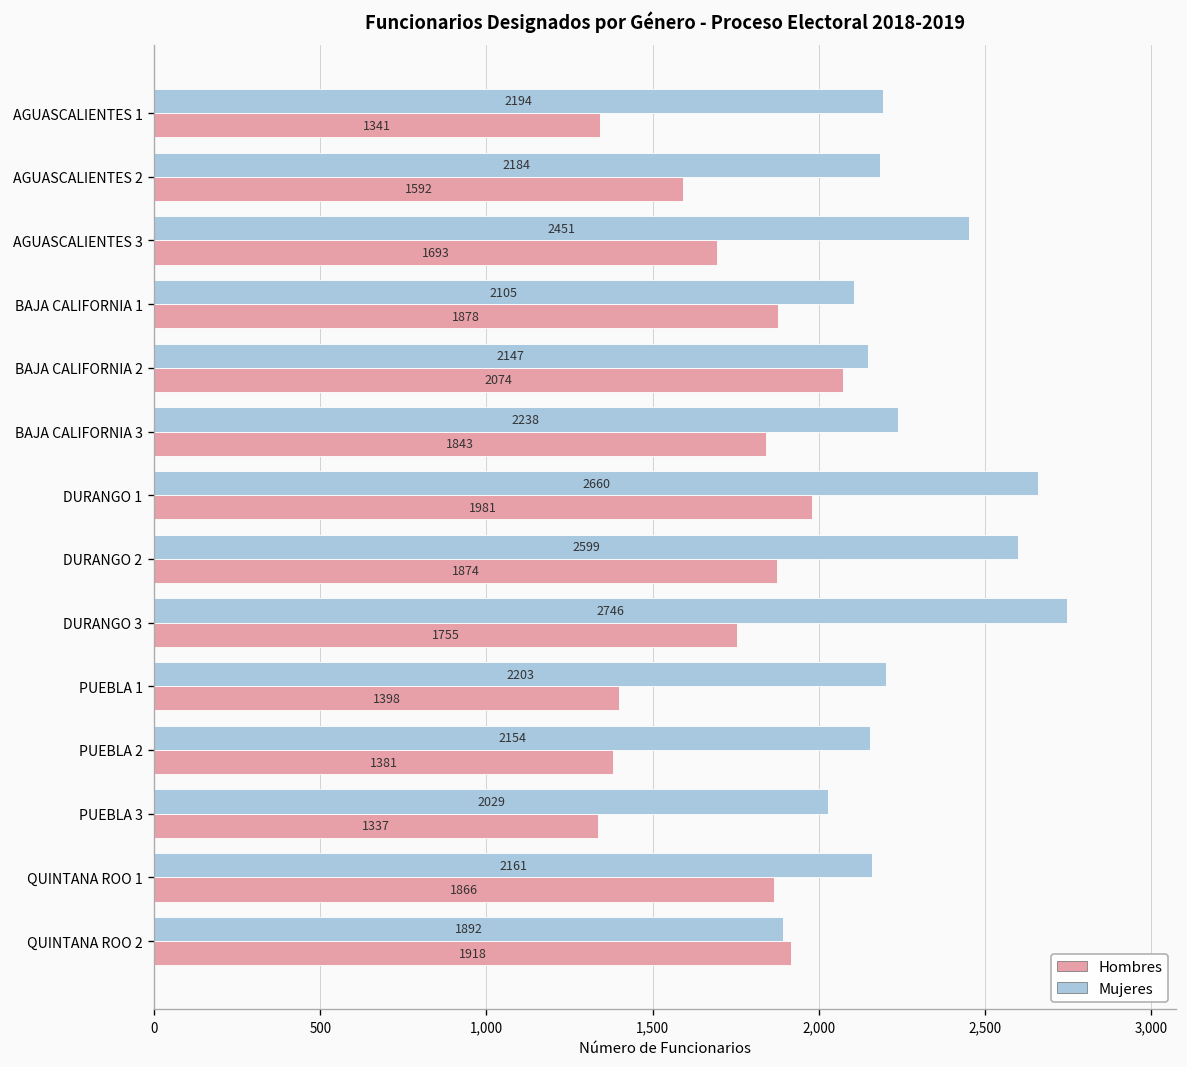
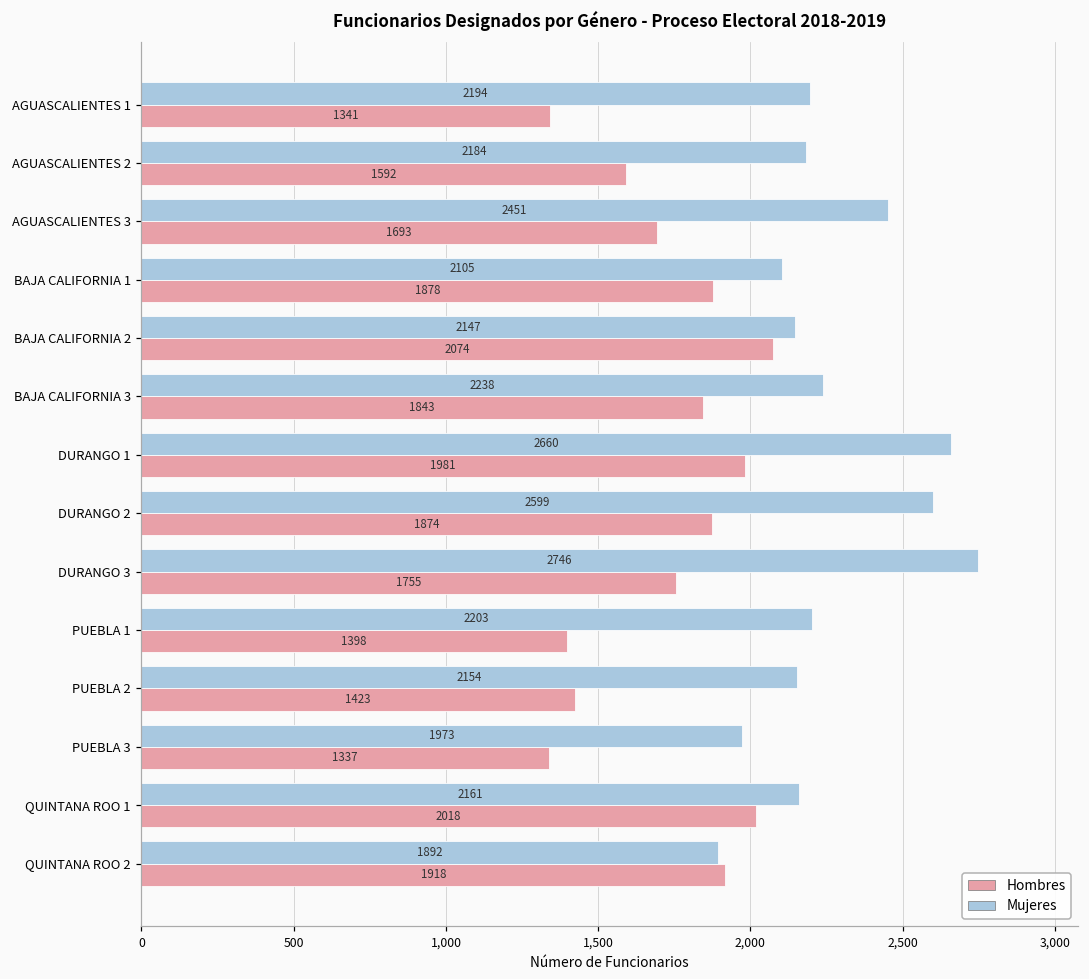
Hombres, PUEBLA 2: 1381 -> 1423
Mujeres, PUEBLA 3: 2029 -> 1973
Hombres, QUINTANA ROO 1: 1866 -> 2018
